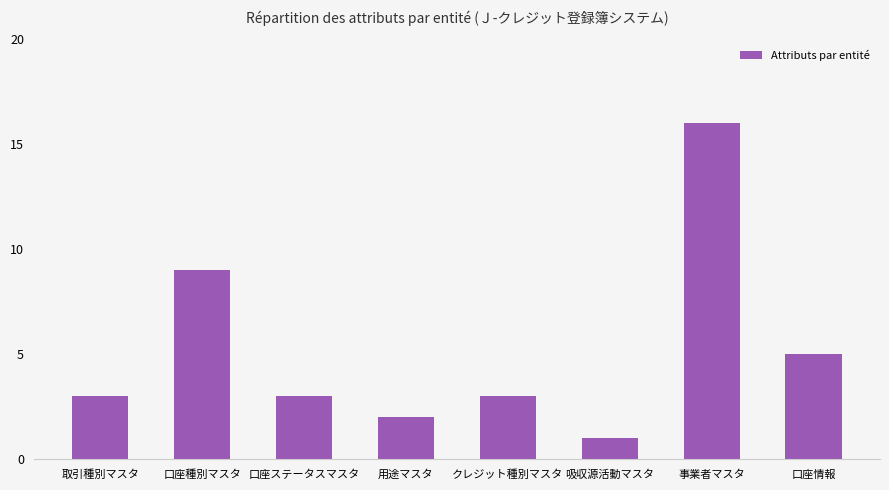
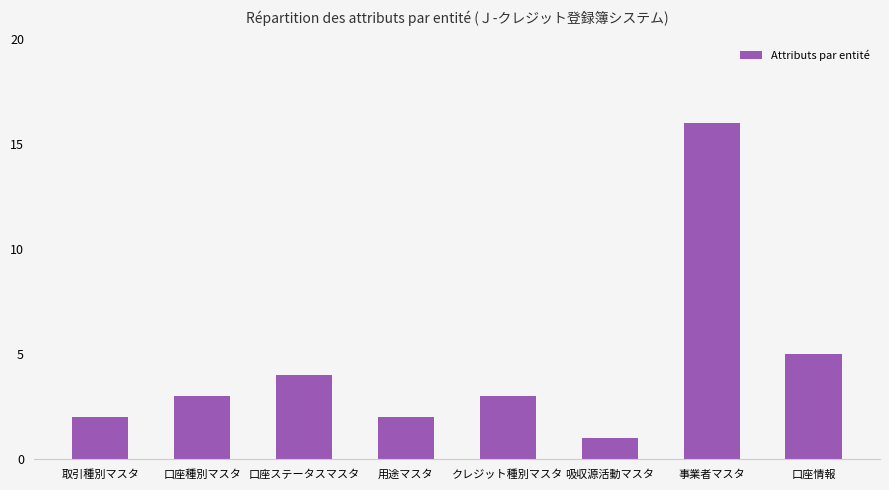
取引種別マスタ: 3 -> 2
口座種別マスタ: 9 -> 3
口座ステータスマスタ: 3 -> 4
